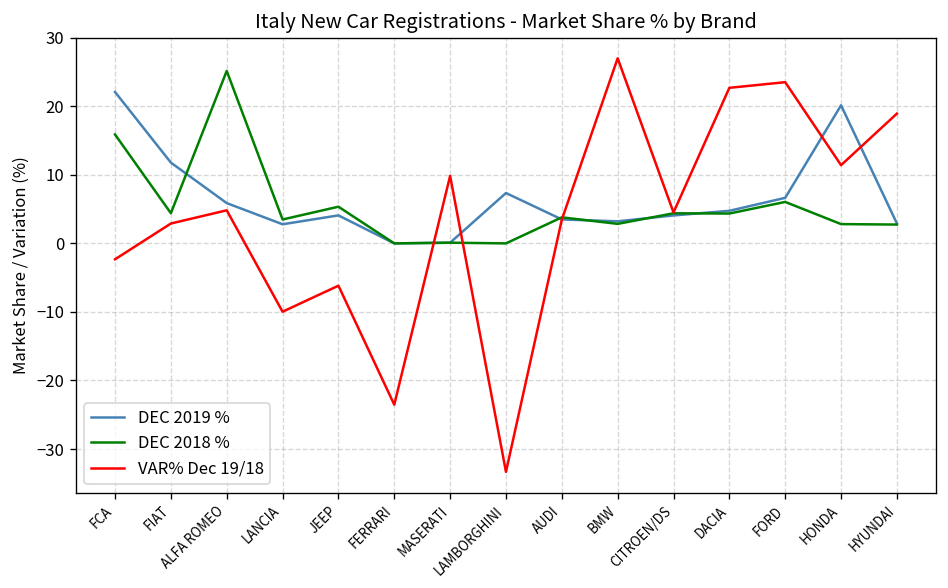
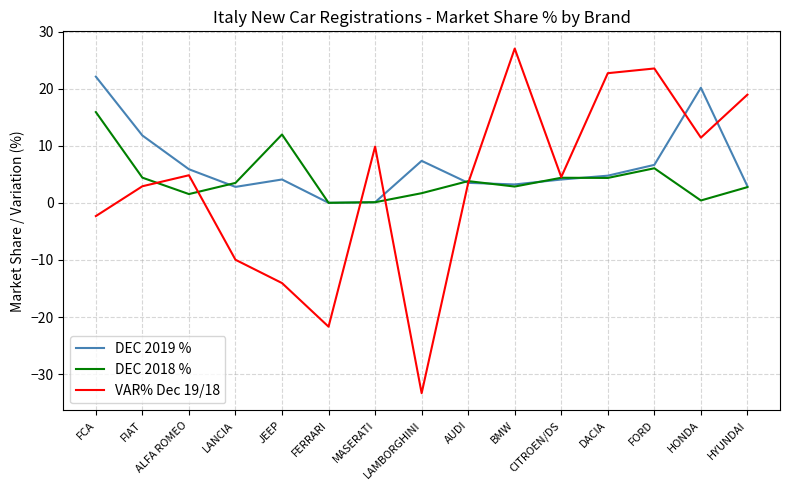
DEC 2018 %, ALFA ROMEO: 25 -> 2
DEC 2018 %, JEEP: 5 -> 12
VAR% Dec 19/18, JEEP: -6 -> -14
VAR% Dec 19/18, FERRARI: -24 -> -22
DEC 2018 %, LAMBORGHINI: 0 -> 2
DEC 2018 %, HONDA: 3 -> 0
